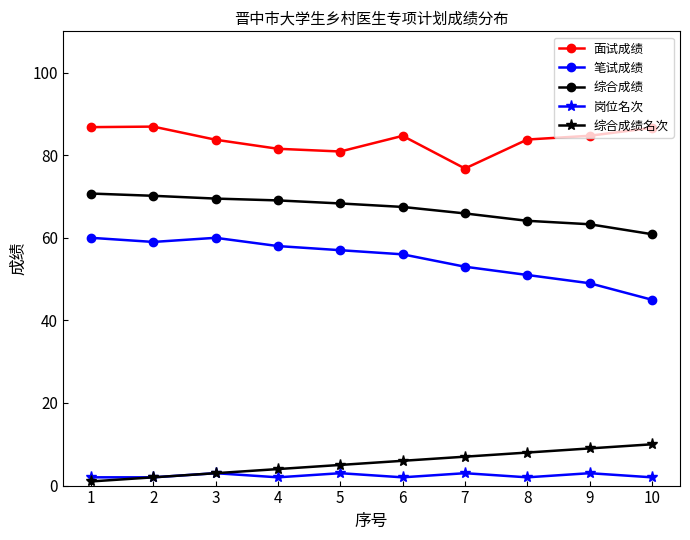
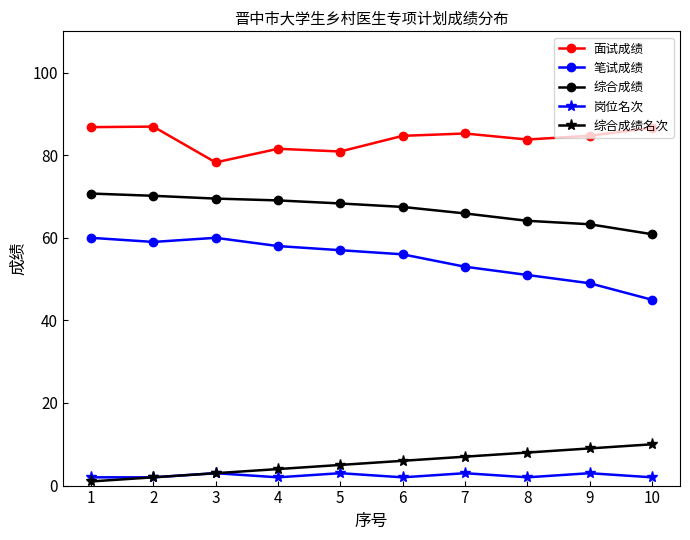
面试成绩, 3: 84 -> 78
面试成绩, 7: 77 -> 85
